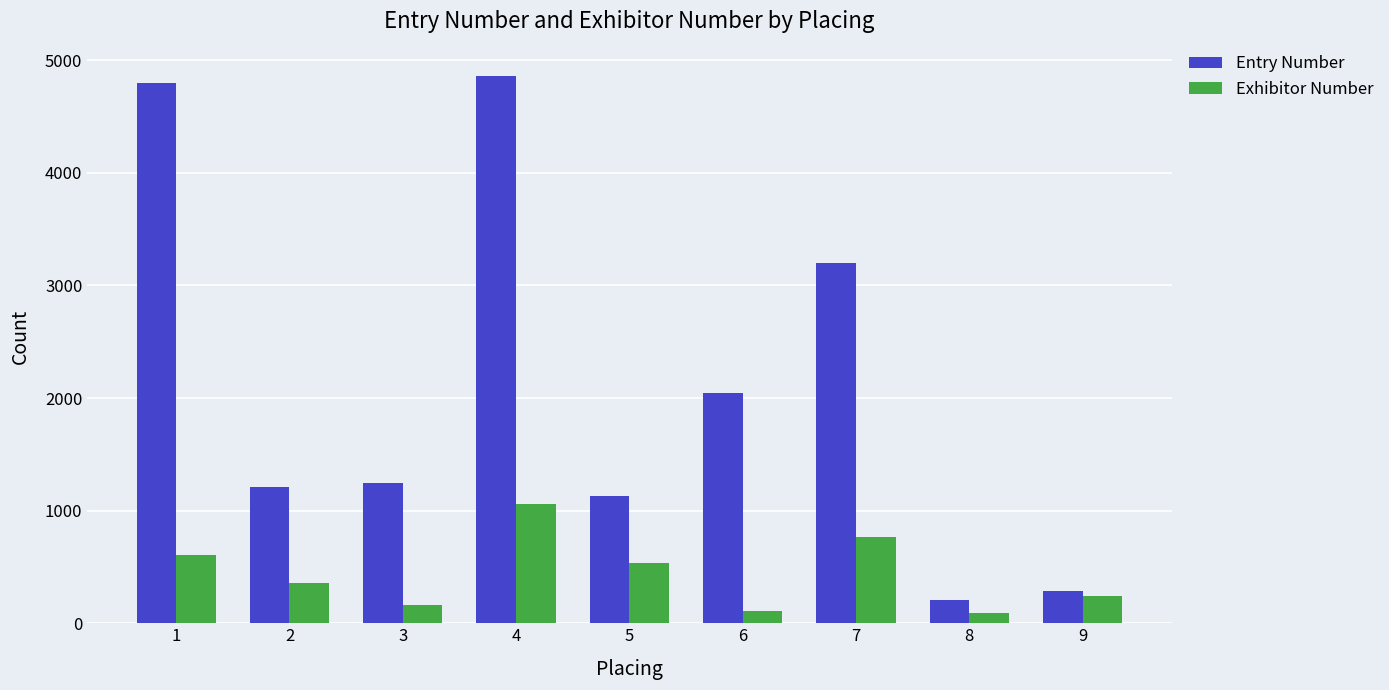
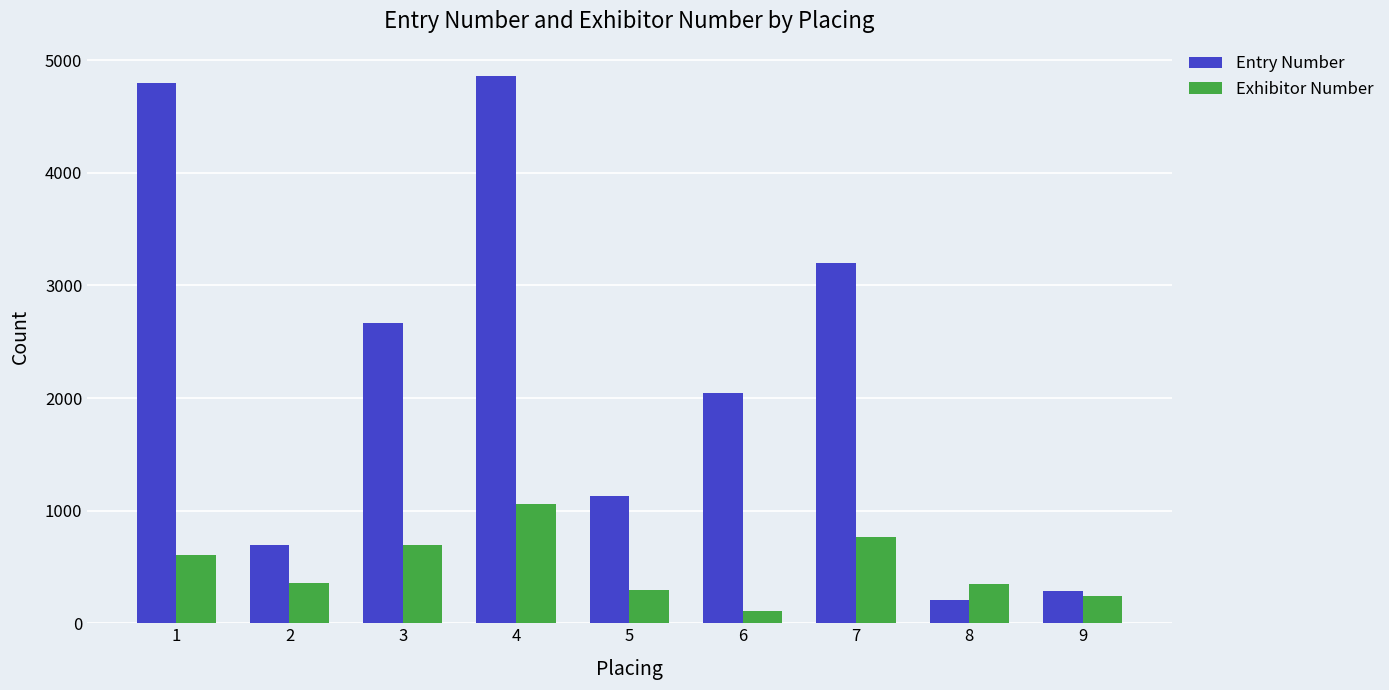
Entry Number, 2: 1210 -> 700
Entry Number, 3: 1240 -> 2660
Exhibitor Number, 3: 160 -> 690
Exhibitor Number, 5: 540 -> 290
Exhibitor Number, 8: 90 -> 350
